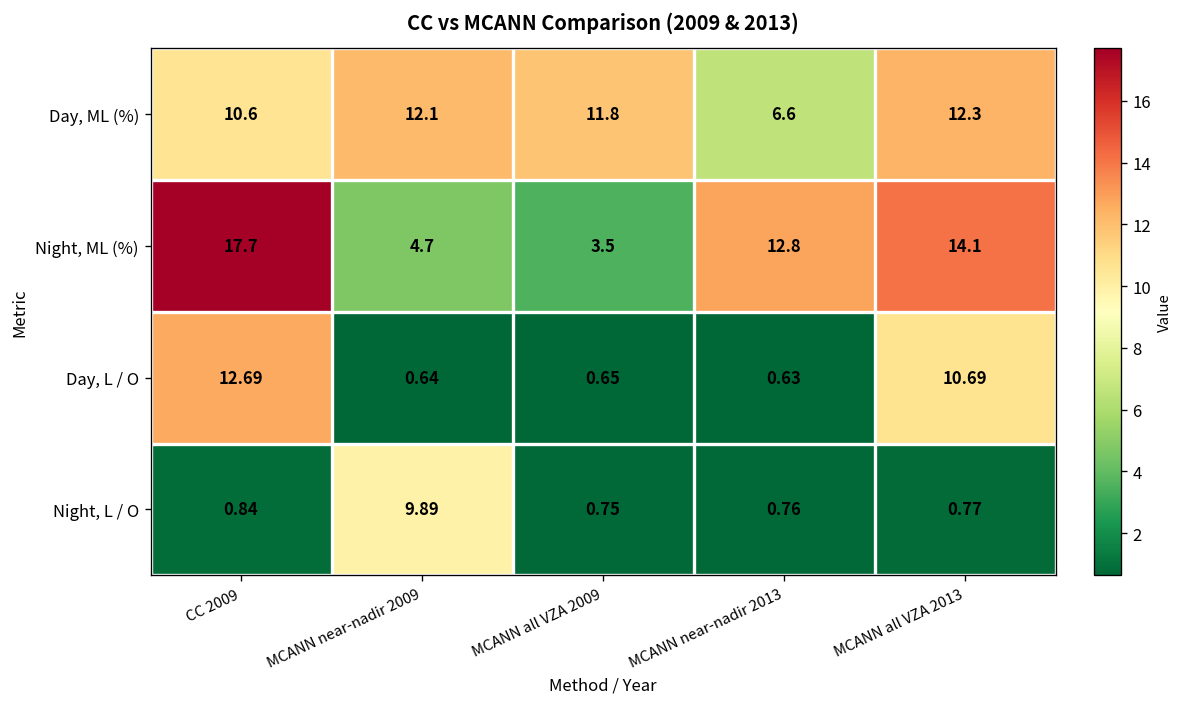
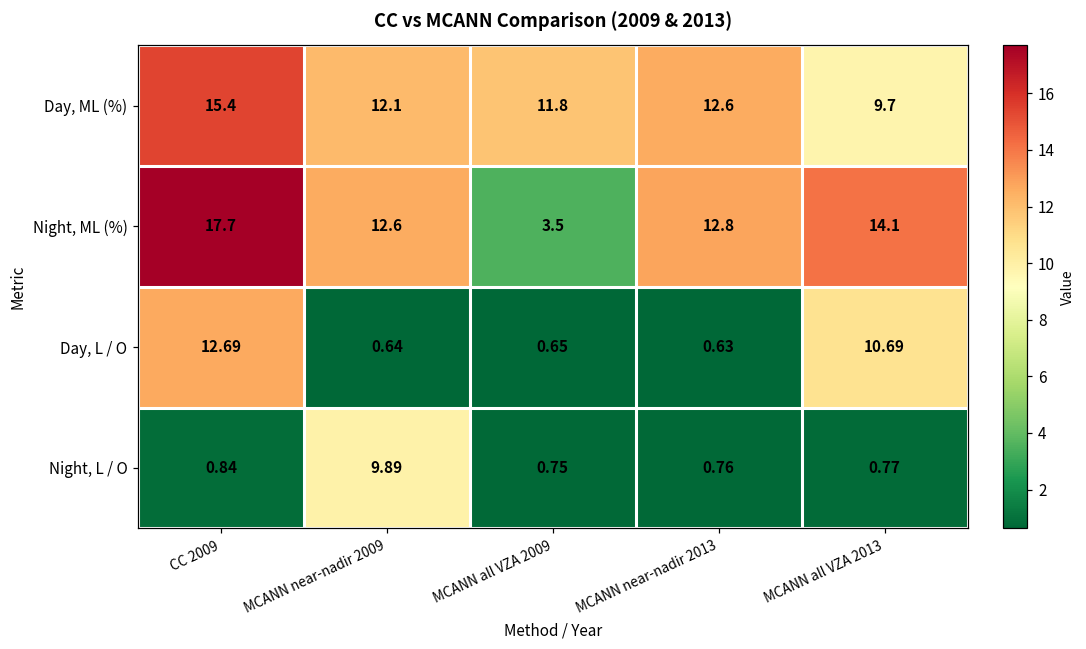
Day, ML (%), CC 2009: 10.6 -> 15.4
Day, ML (%), MCANN near-nadir 2013: 6.6 -> 12.6
Day, ML (%), MCANN all VZA 2013: 12.3 -> 9.7
Night, ML (%), MCANN near-nadir 2009: 4.7 -> 12.6
